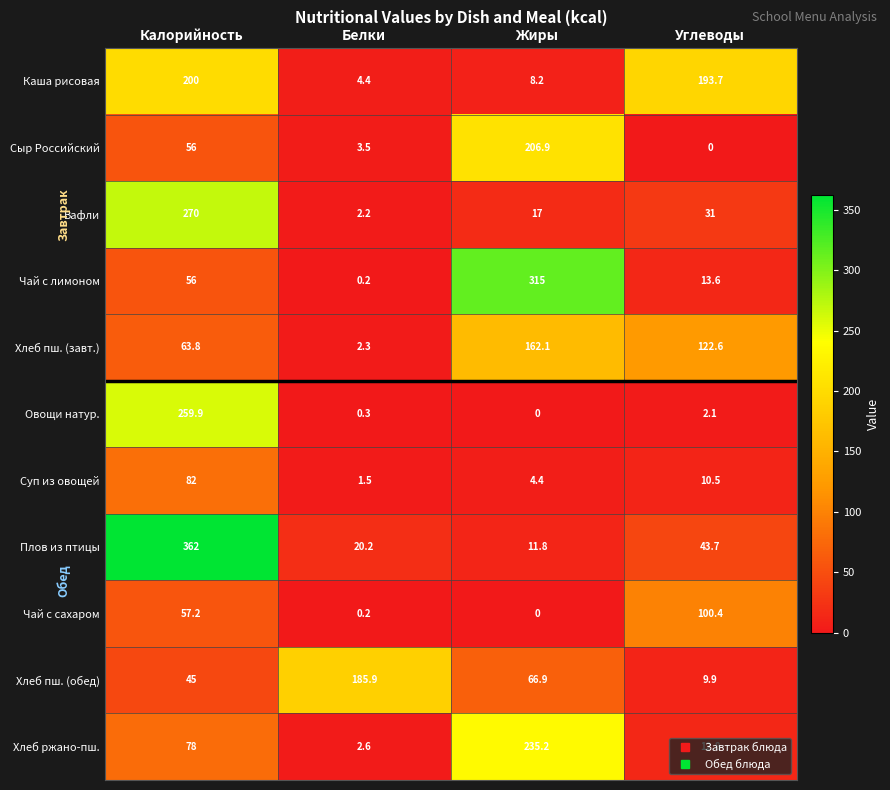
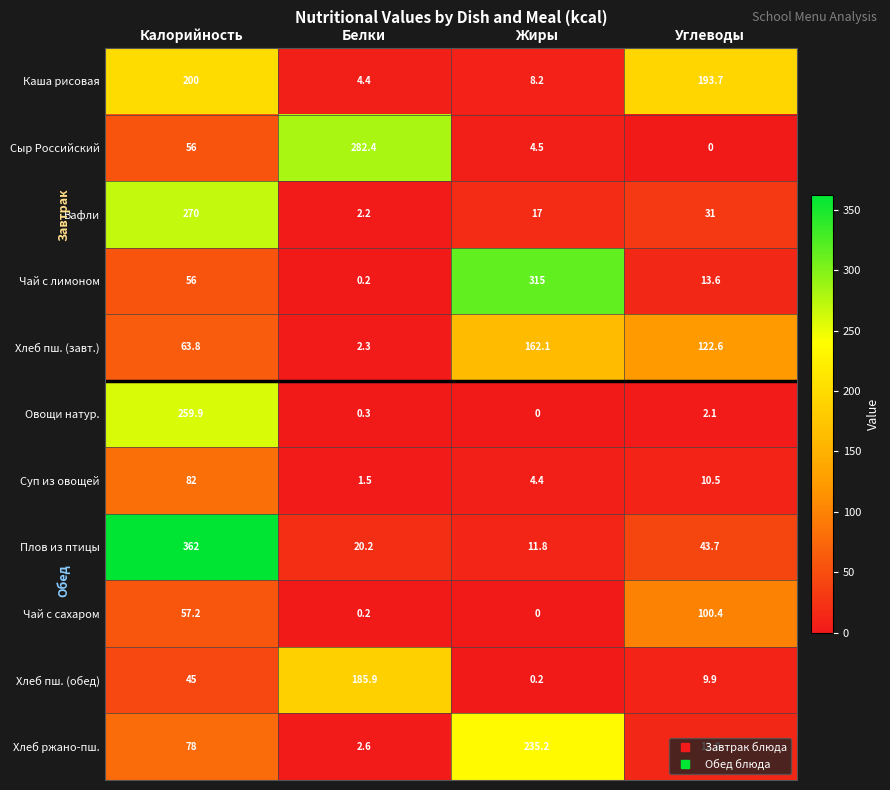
Сыр Российский, Белки: 3.5 -> 282.4
Сыр Российский, Жиры: 206.9 -> 4.5
Хлеб пш. (обед), Жиры: 66.9 -> 0.2
